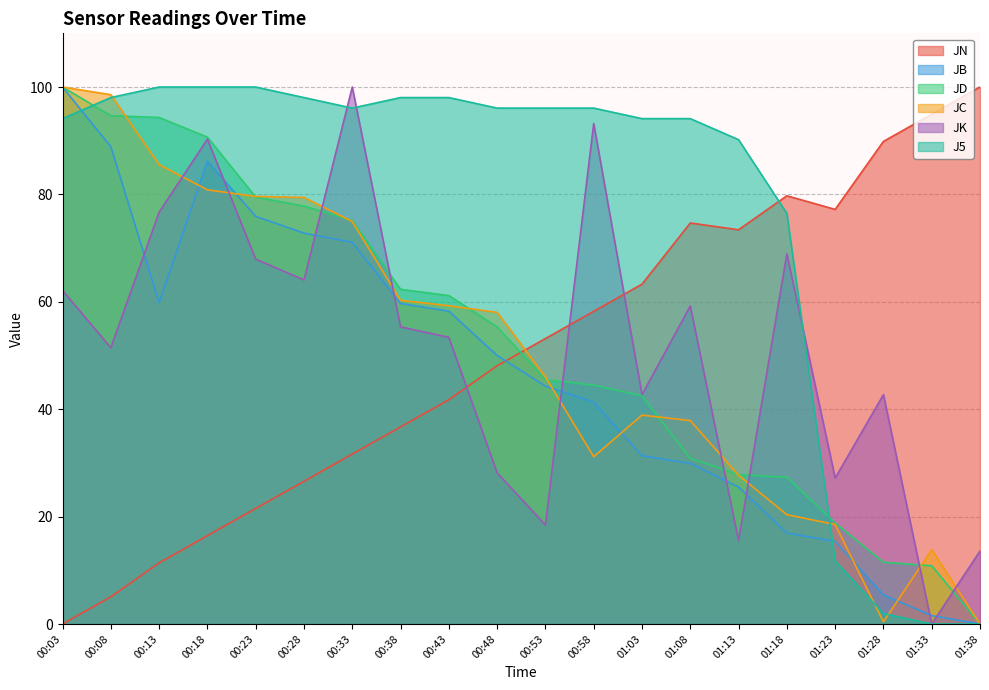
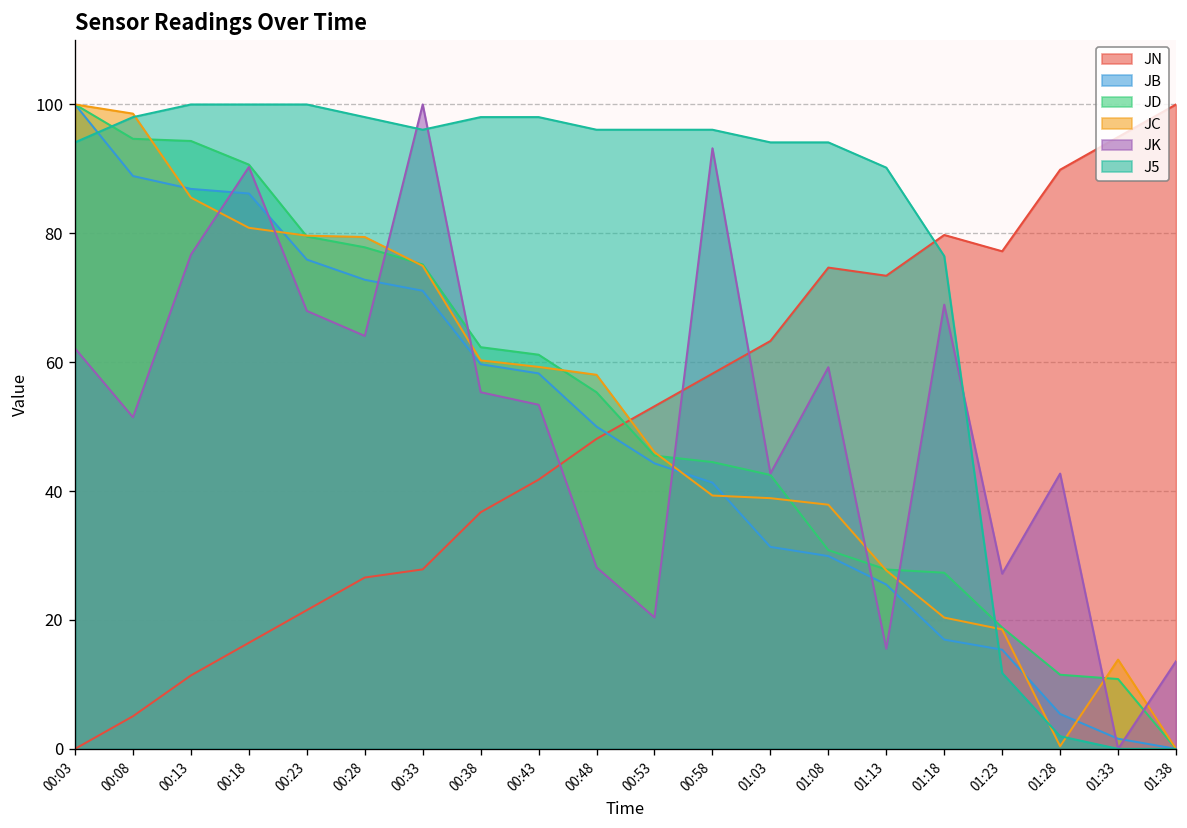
JB, 00:13: 60 -> 87
JN, 00:33: 32 -> 28
JK, 00:53: 18 -> 20
JC, 00:58: 31 -> 39
